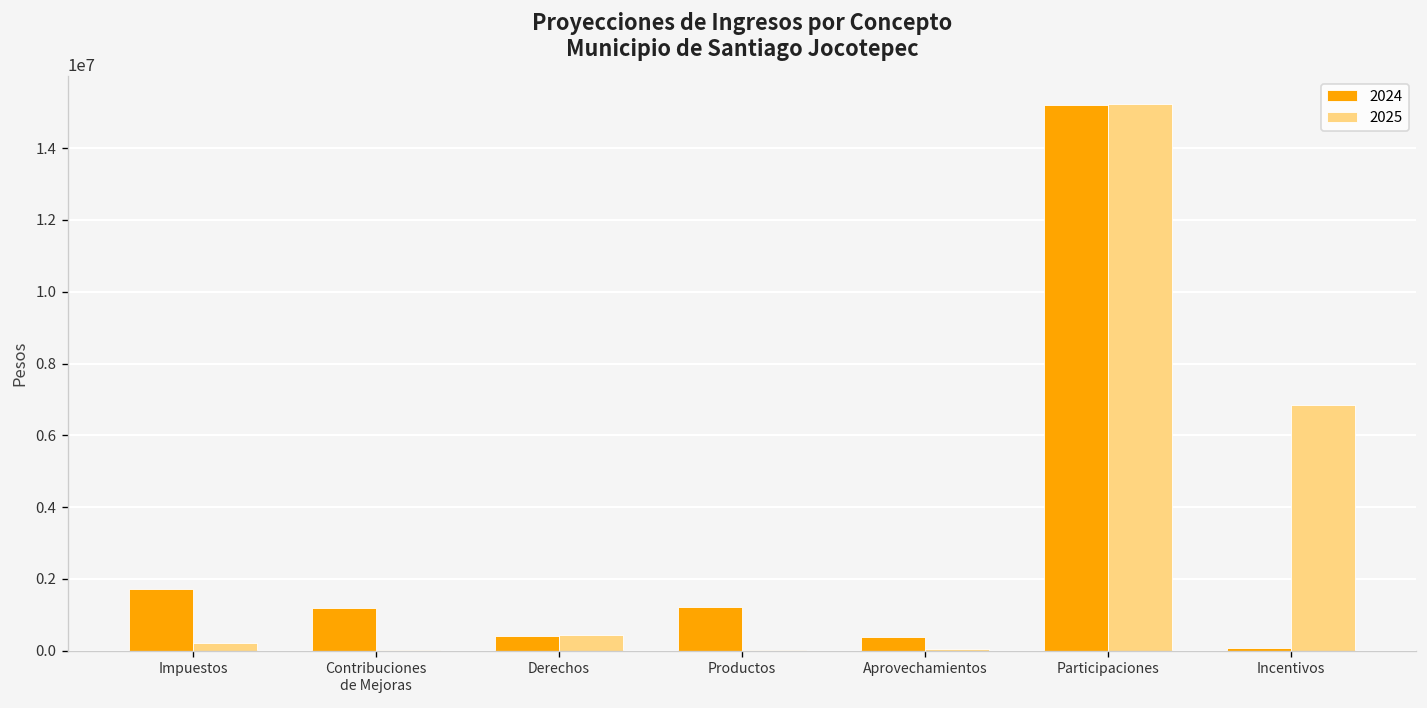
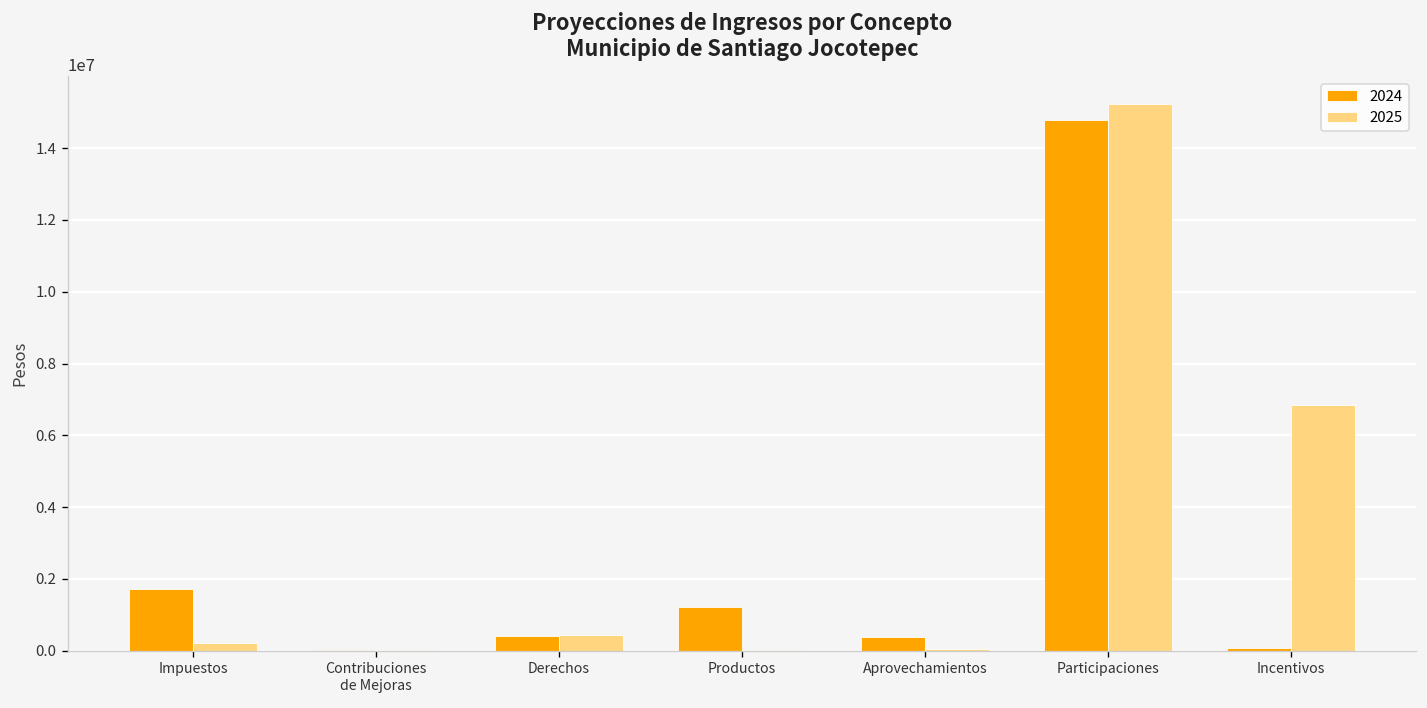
2024, Contribuciones de Mejoras: 1200000 -> 0
2024, Participaciones: 15200000 -> 14800000
